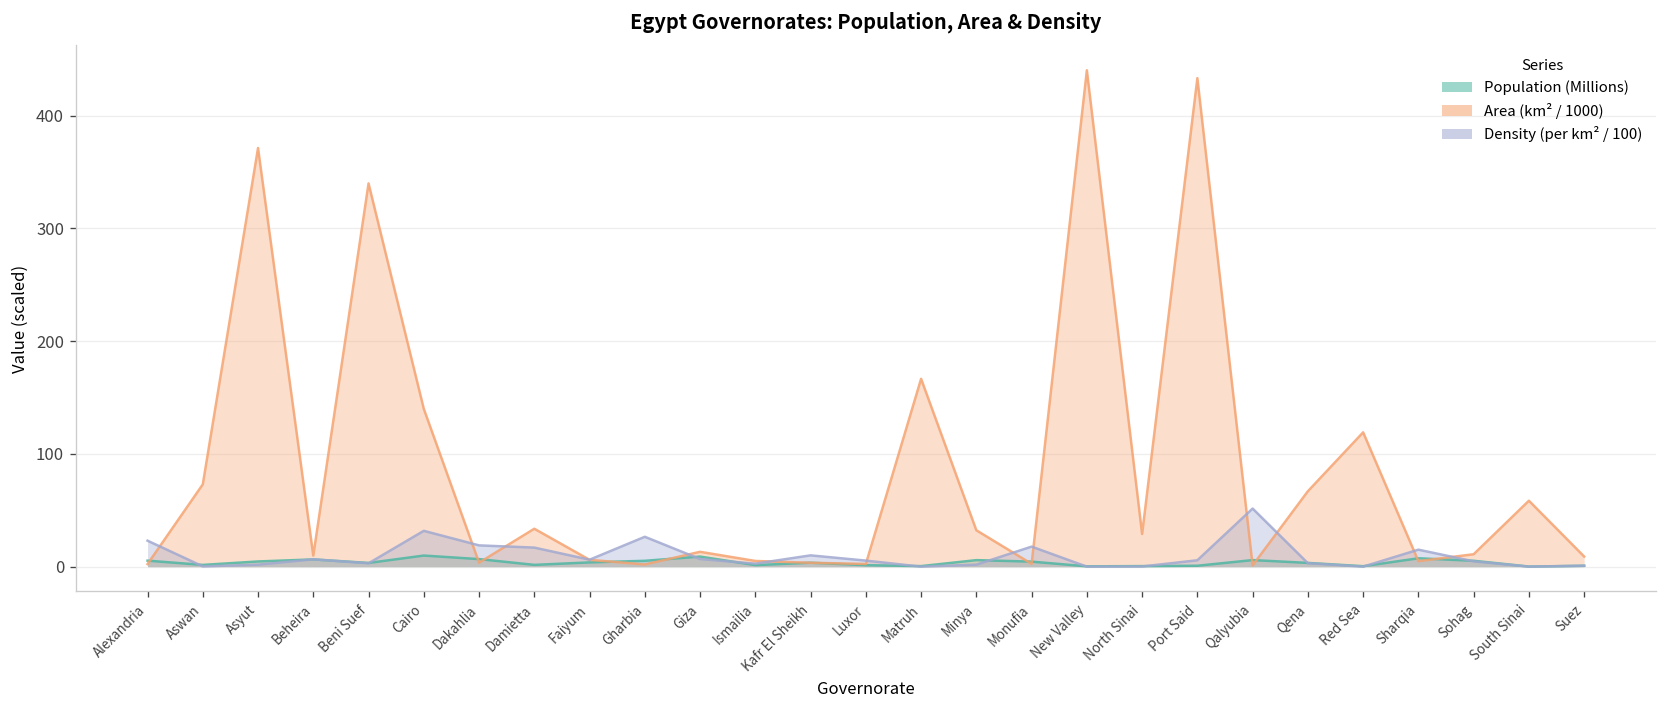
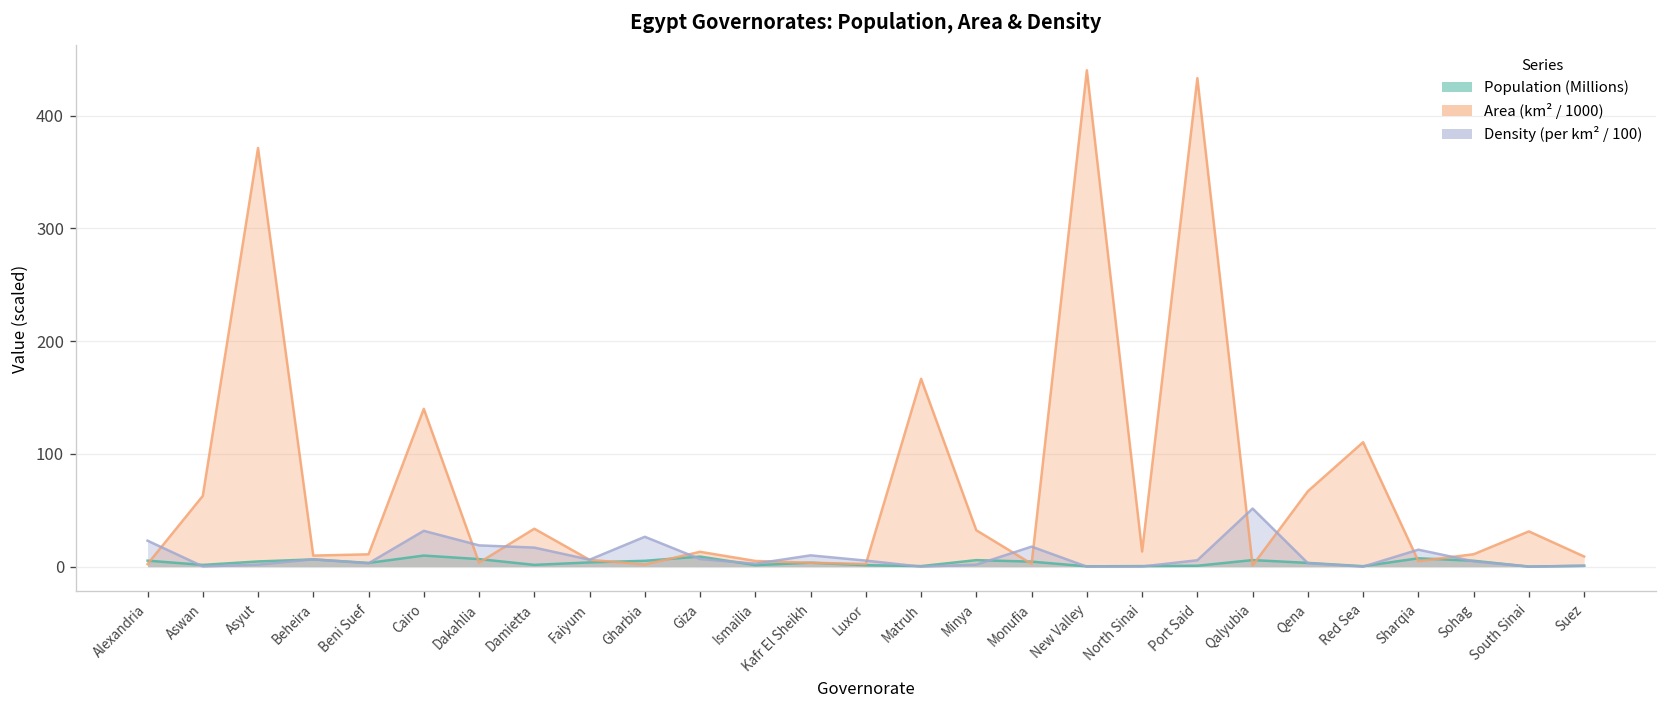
Area (km² / 1000), Aswan: 70 -> 60
Area (km² / 1000), Beni Suef: 340 -> 10
Area (km² / 1000), North Sinai: 30 -> 10
Area (km² / 1000), Red Sea: 120 -> 110
Area (km² / 1000), South Sinai: 60 -> 30
